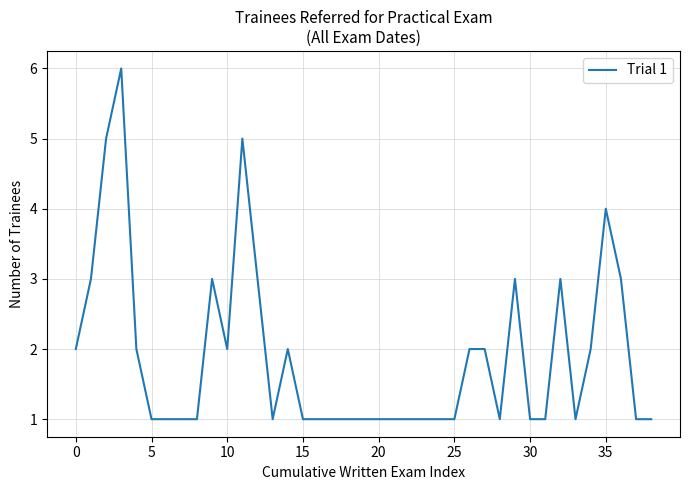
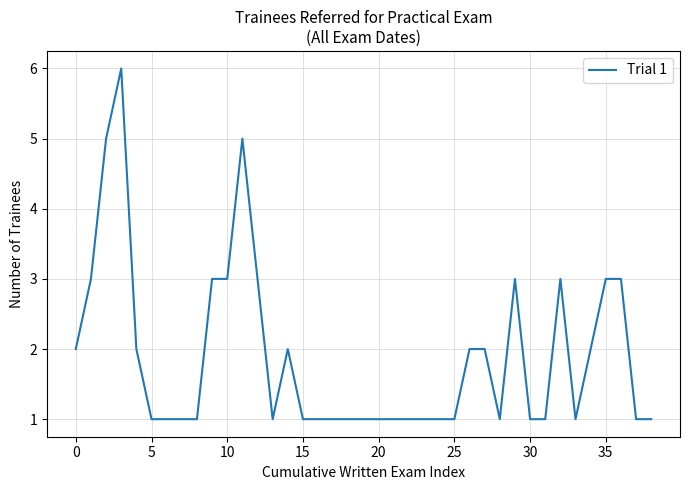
10: 2 -> 3
35: 4 -> 3
